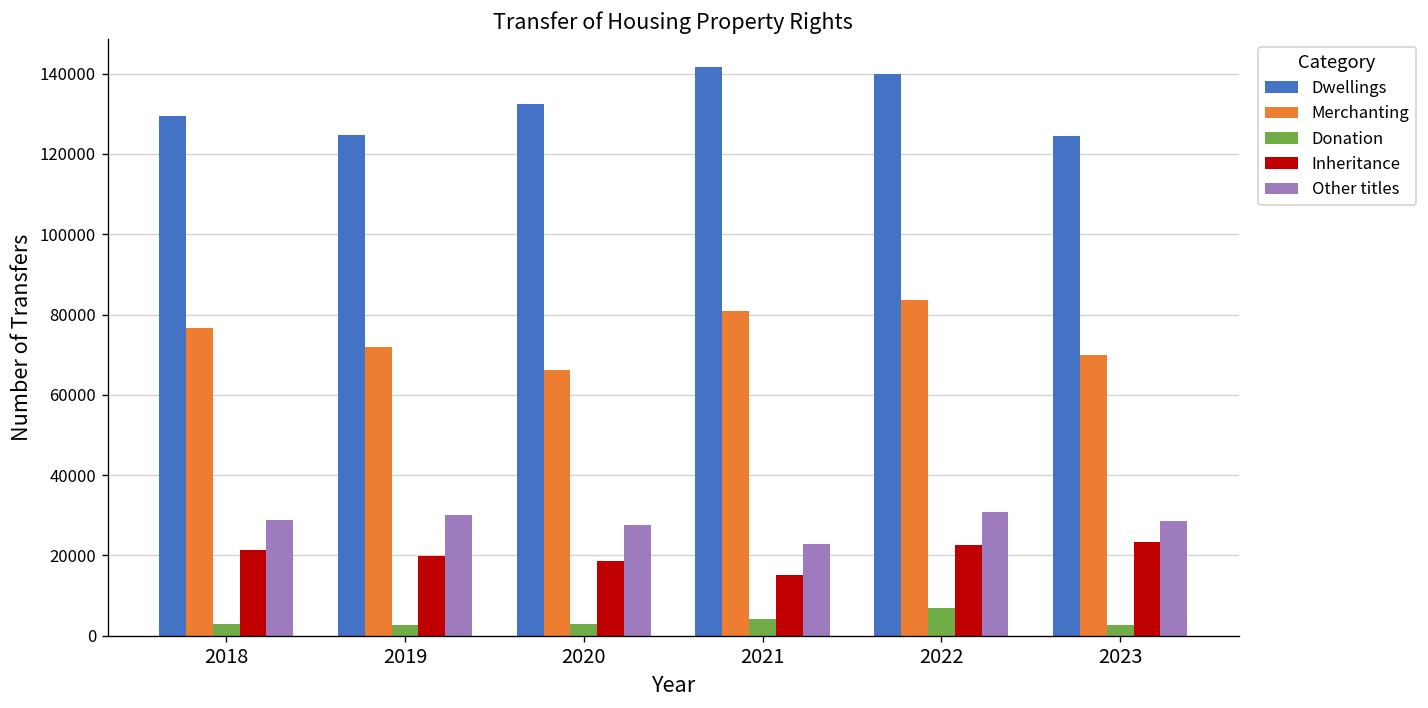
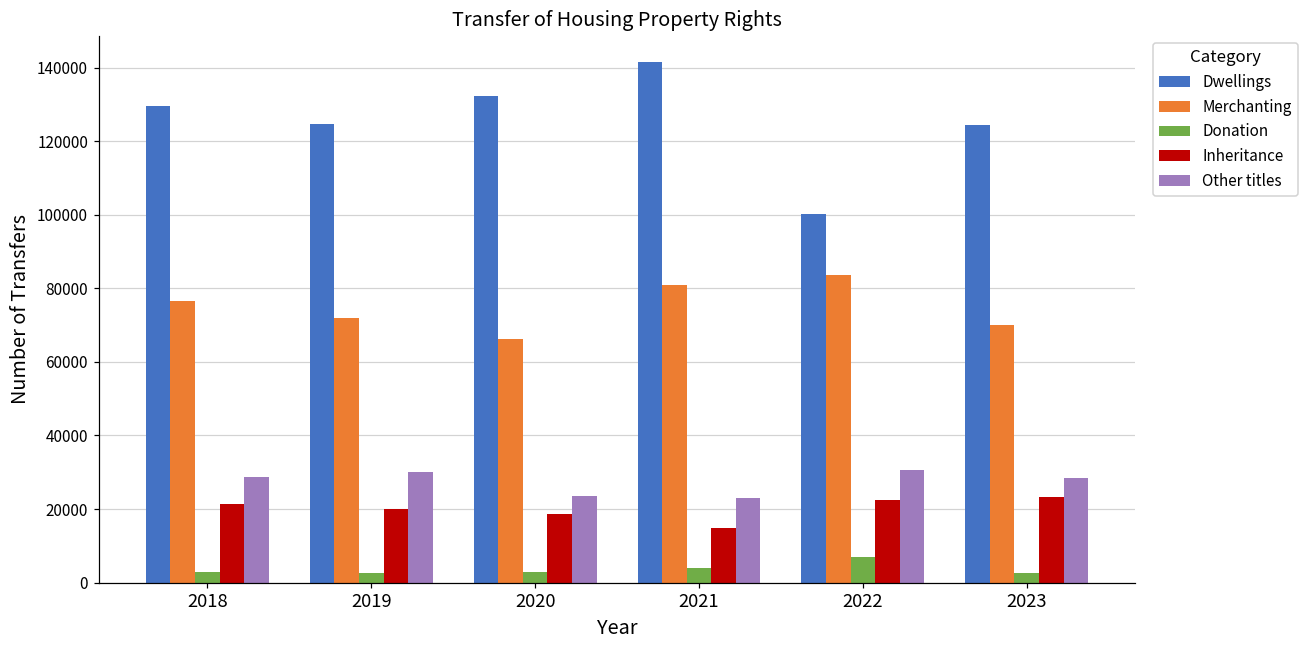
Other titles, 2020: 28000 -> 23000
Dwellings, 2022: 140000 -> 100000
